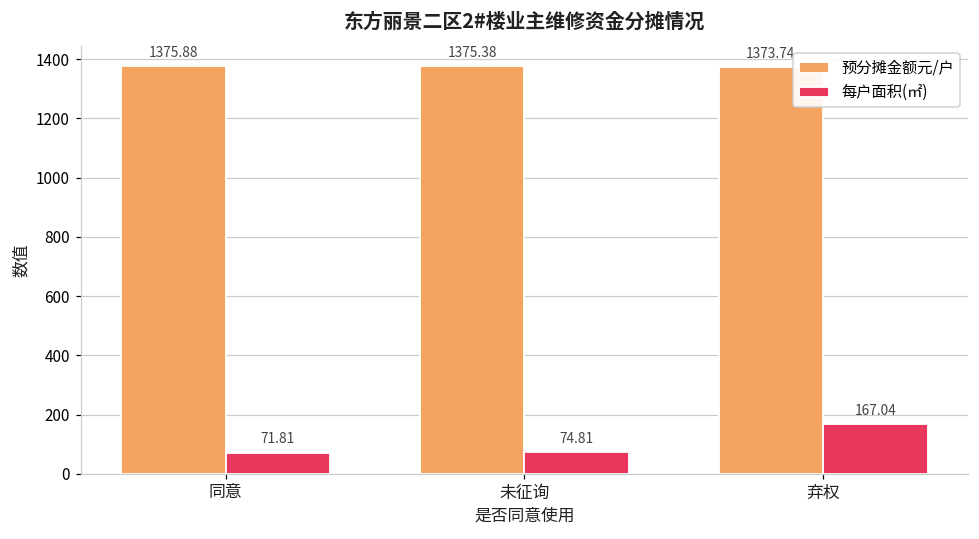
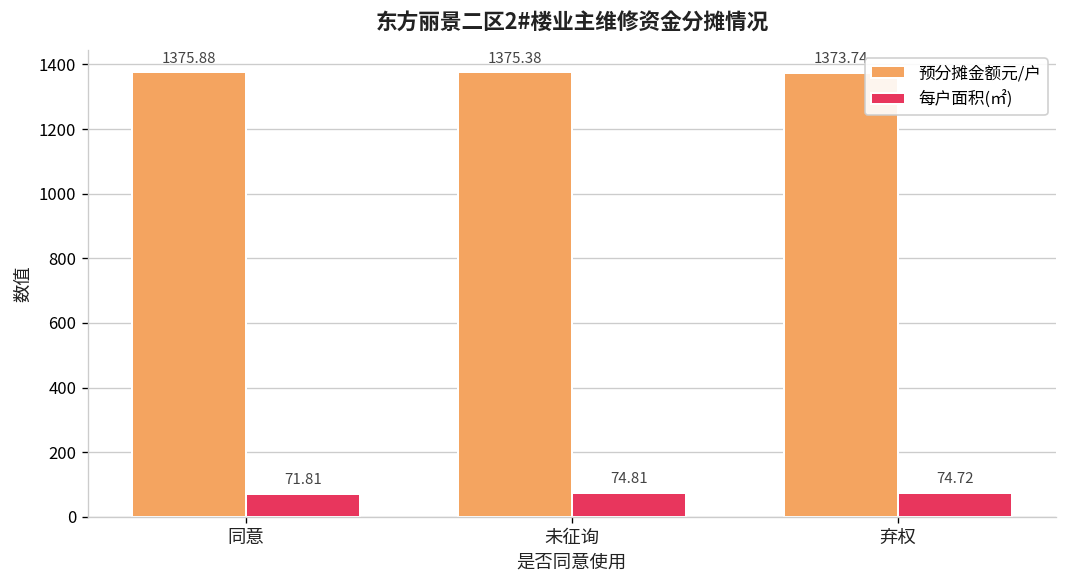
每户面积(㎡), 弃权: 167.04 -> 74.72
